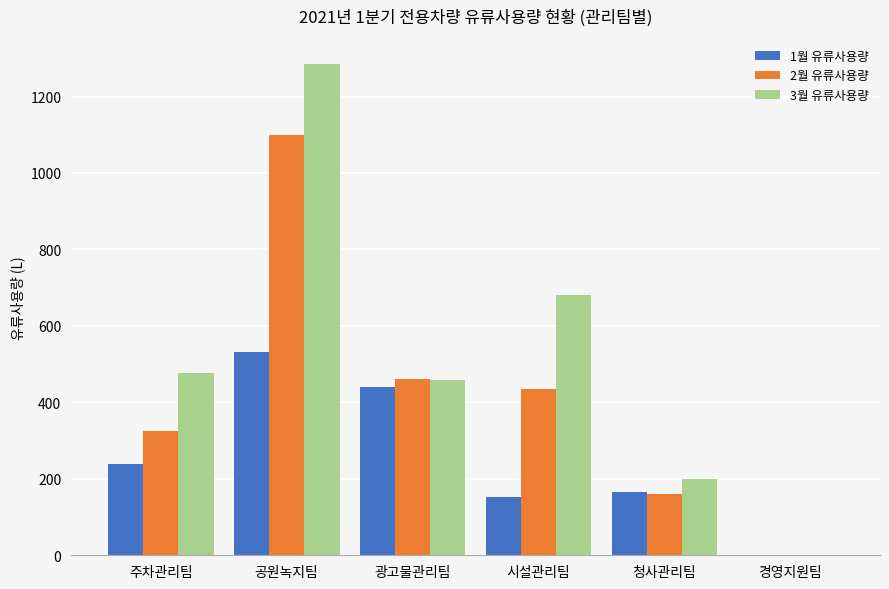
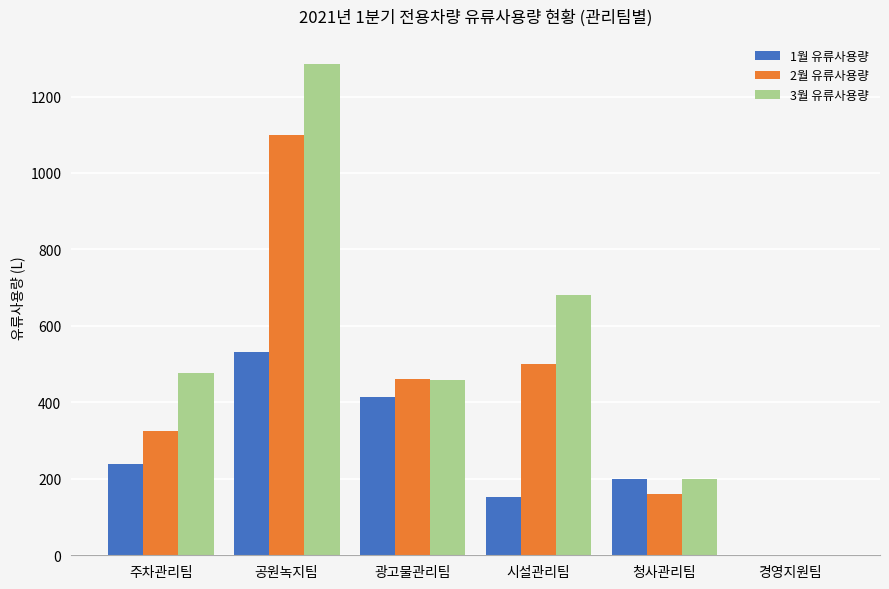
1월 유류사용량, 광고물관리팀: 440 -> 420
2월 유류사용량, 시설관리팀: 430 -> 500
1월 유류사용량, 청사관리팀: 170 -> 200
